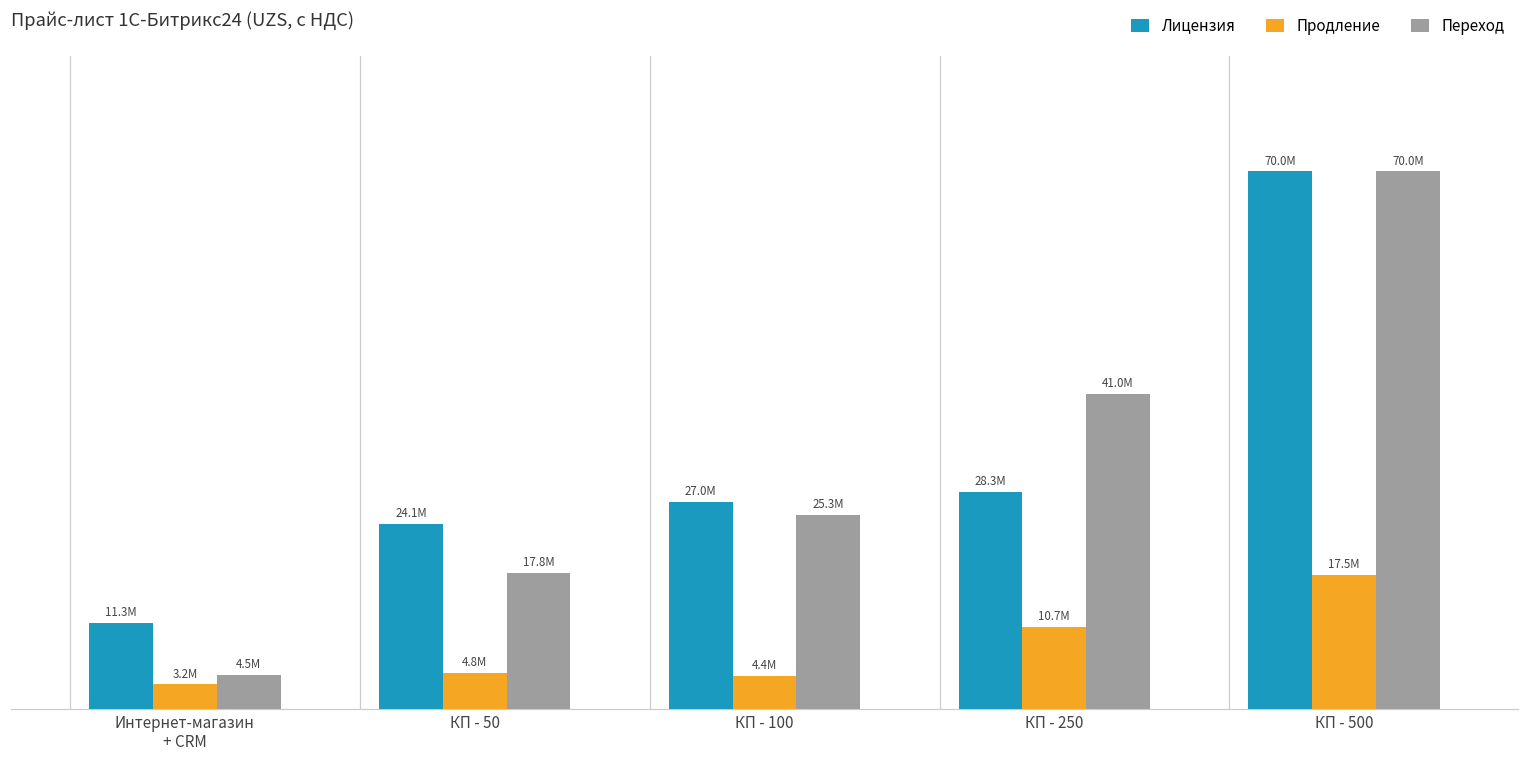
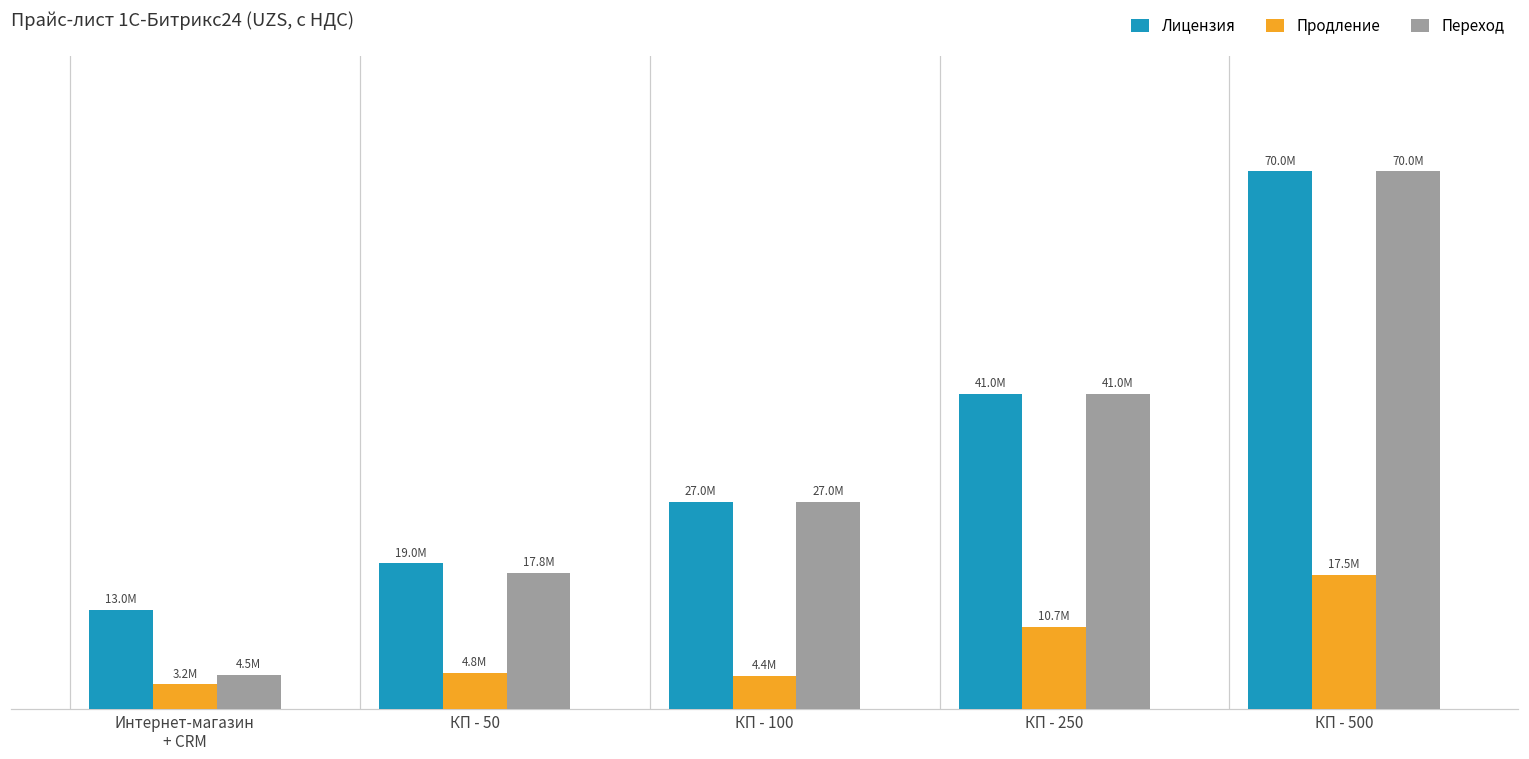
Лицензия, Интернет-магазин + CRM: 11.3M -> 13.0M
Лицензия, КП - 50: 24.1M -> 19.0M
Переход, КП - 100: 25.3M -> 27.0M
Лицензия, КП - 250: 28.3M -> 41.0M
